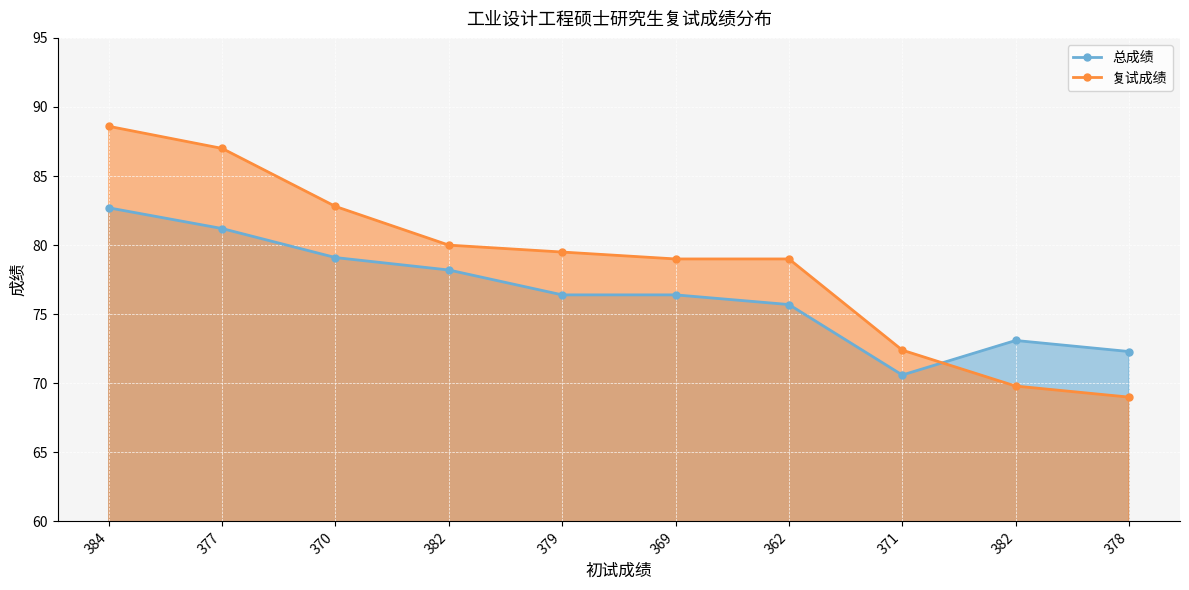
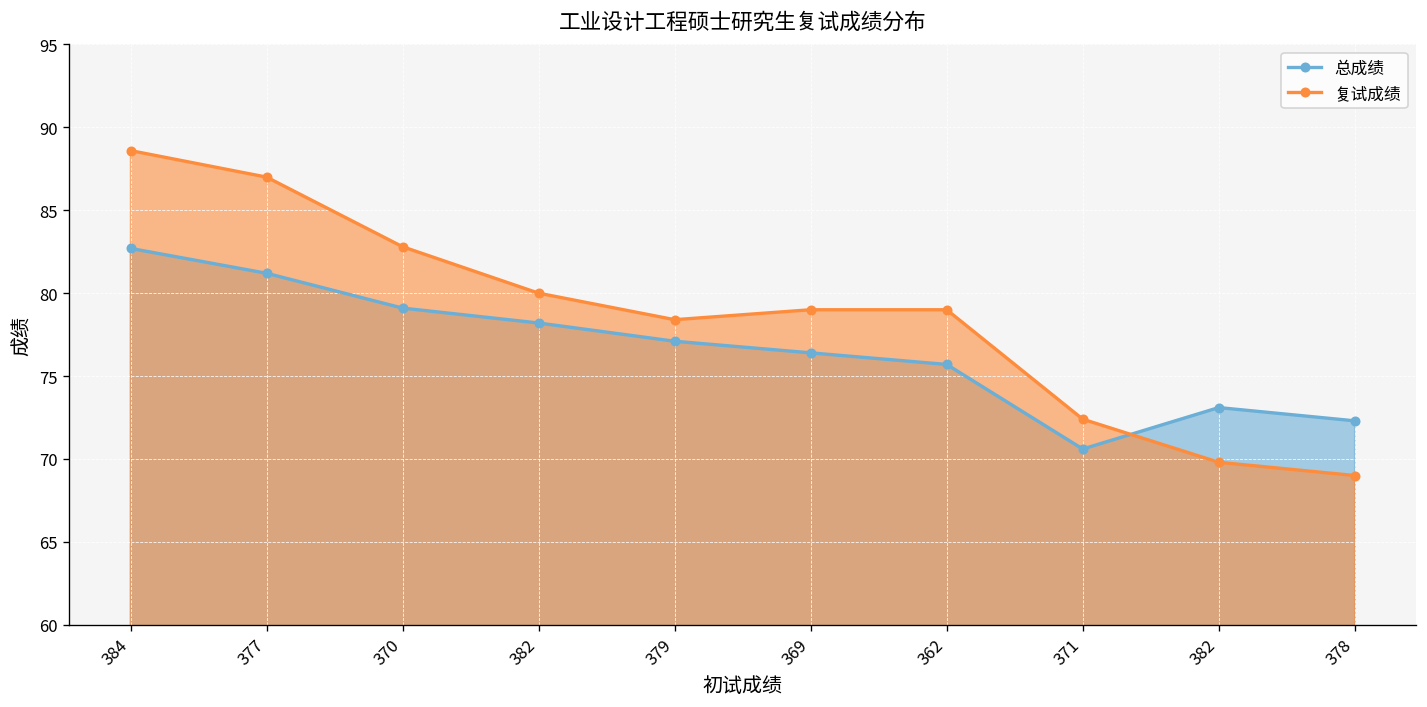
总成绩, 379: 76.4 -> 77.1
复试成绩, 379: 79.5 -> 78.4
